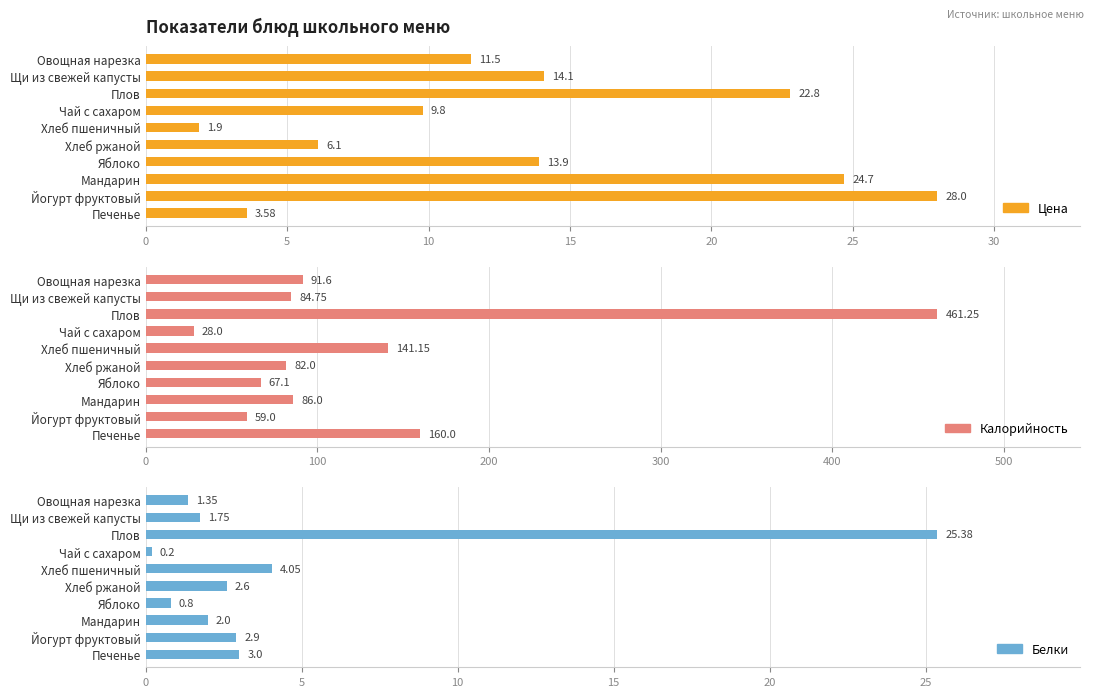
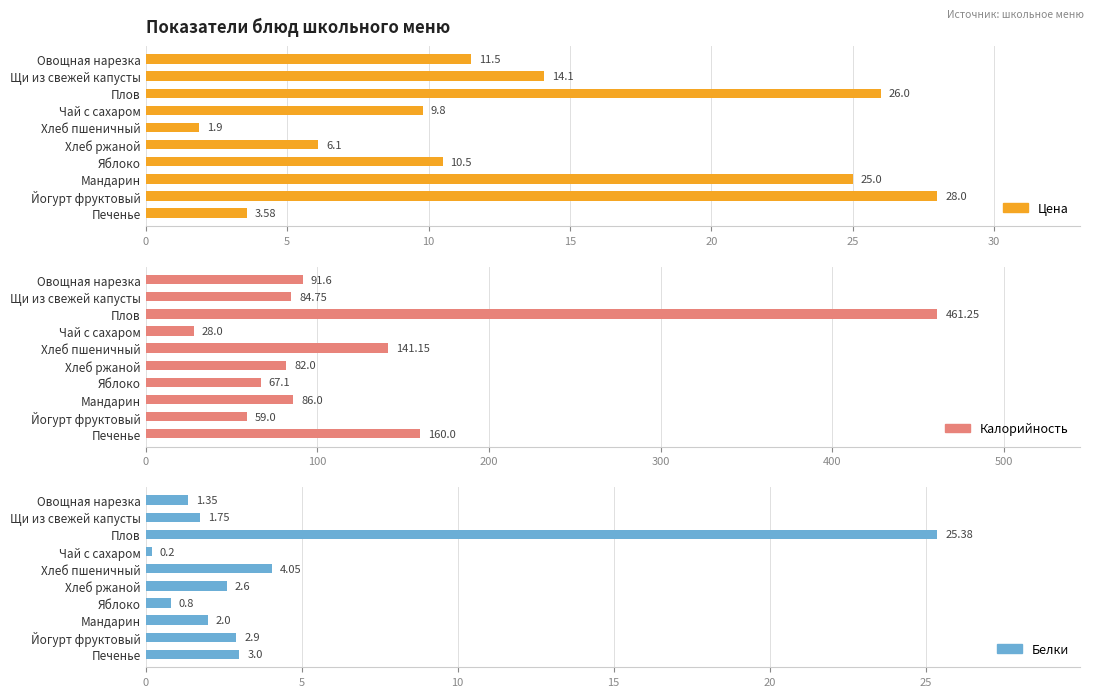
Показатели блюд школьного меню, Плов: 22.8 -> 26.0
Показатели блюд школьного меню, Яблоко: 13.9 -> 10.5
Показатели блюд школьного меню, Мандарин: 24.7 -> 25.0
